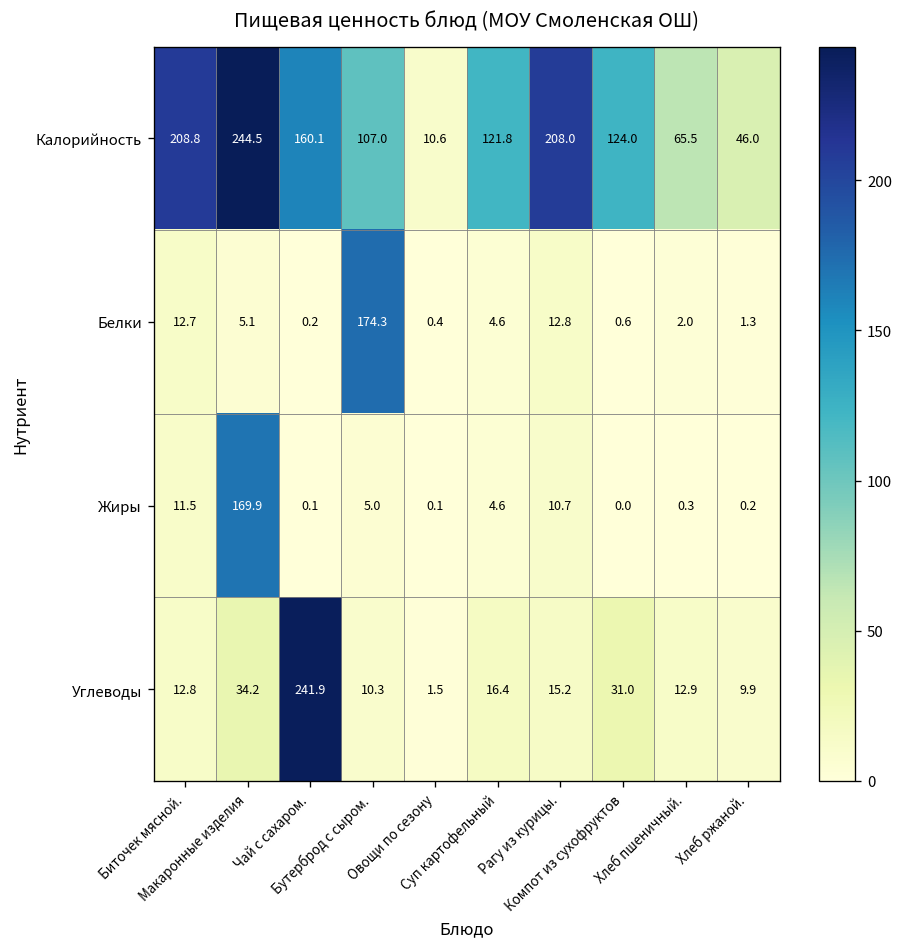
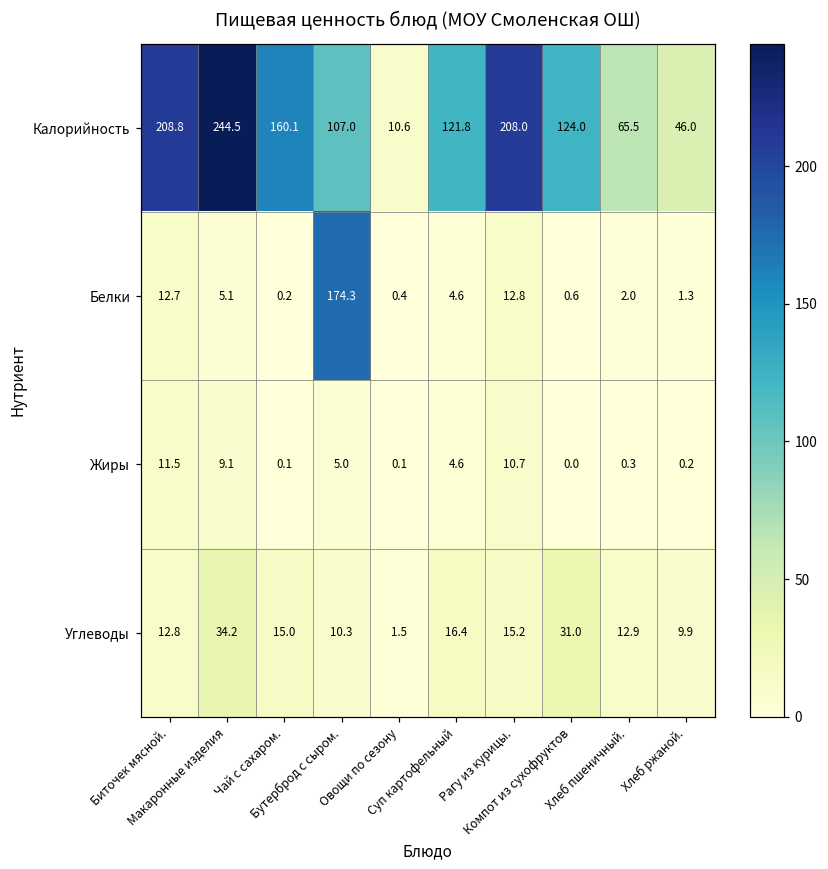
Жиры, Макаронные изделия: 169.9 -> 9.1
Углеводы, Чай с сахаром.: 241.9 -> 15.0
